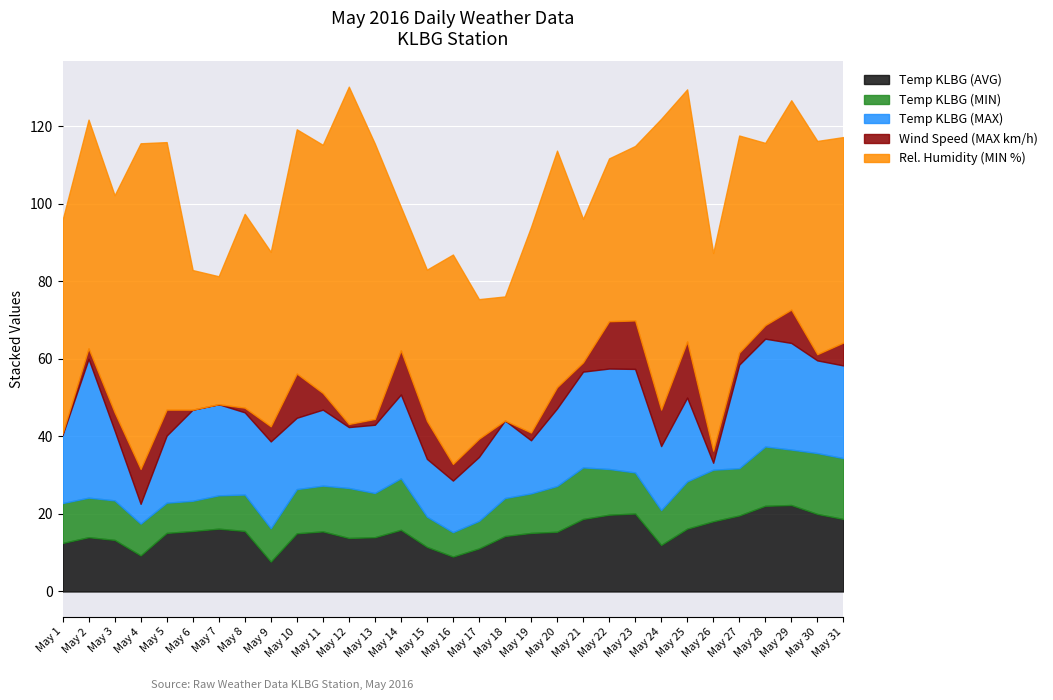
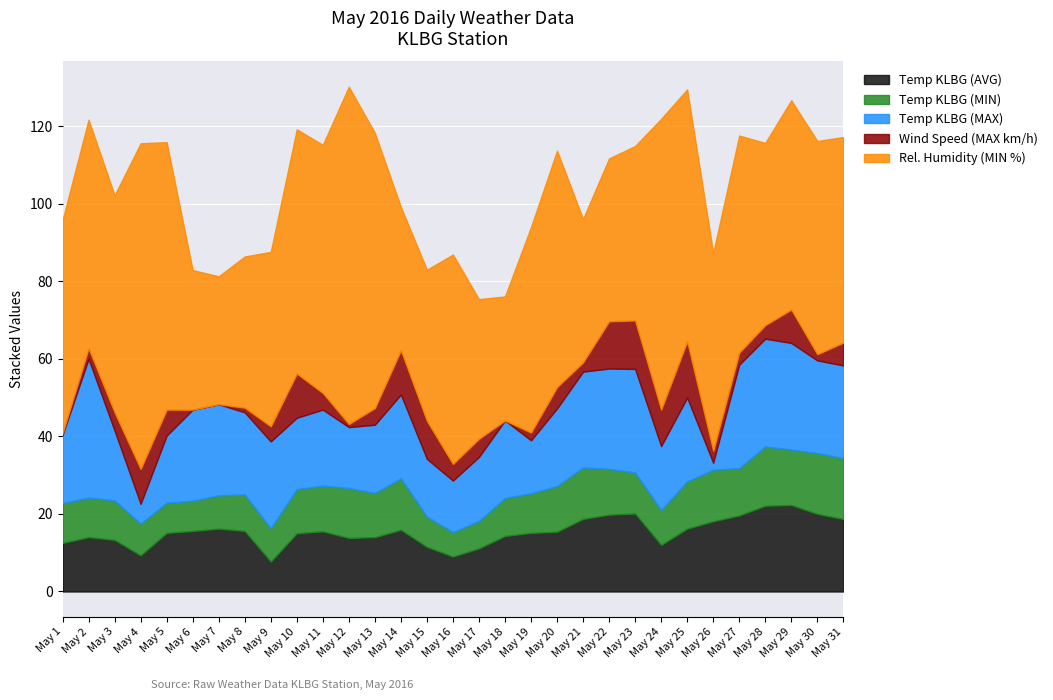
Rel. Humidity (MIN %), May 8: 50 -> 39
Wind Speed (MAX km/h), May 13: 2 -> 4
